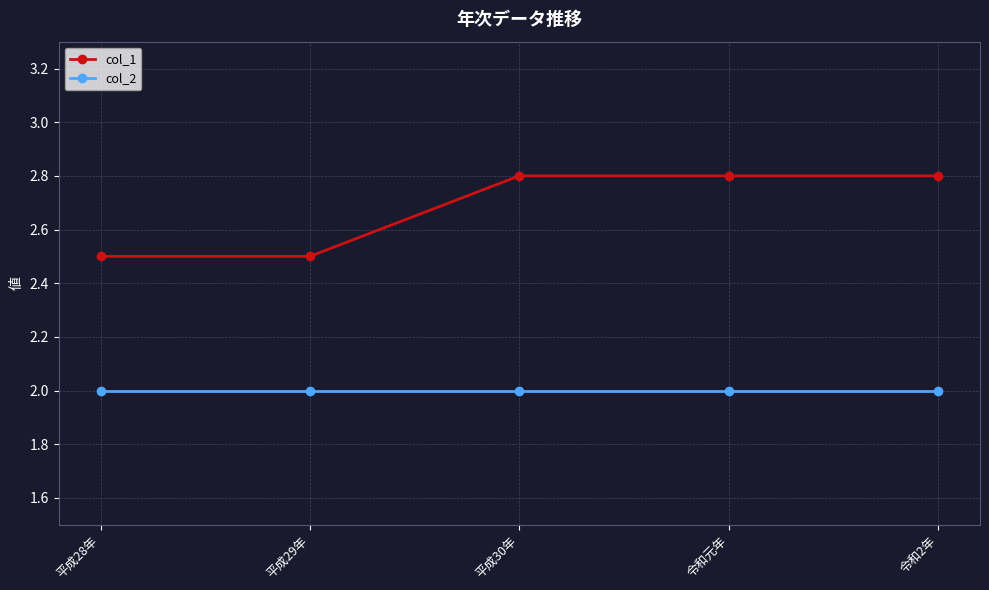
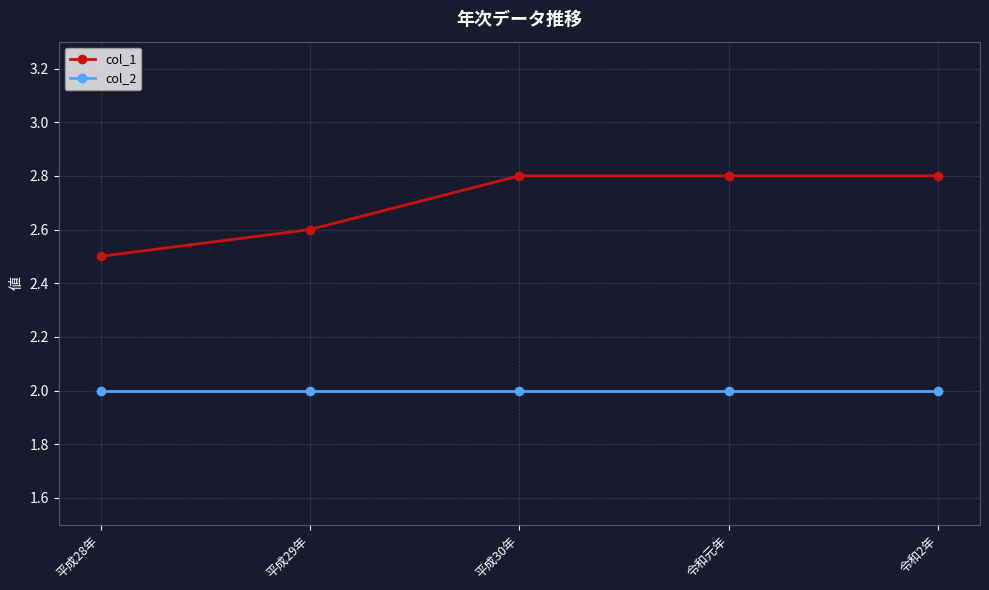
col_1, 平成29年: 2.5 -> 2.6
